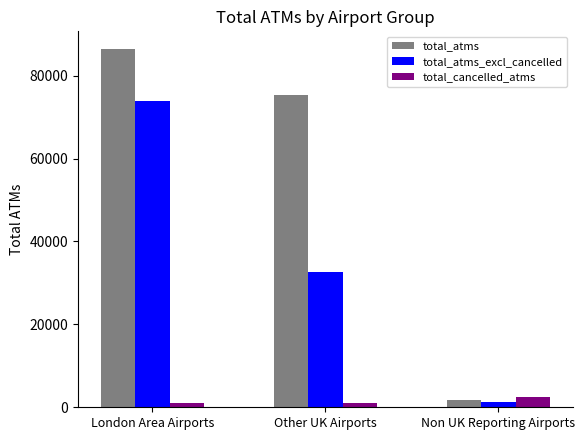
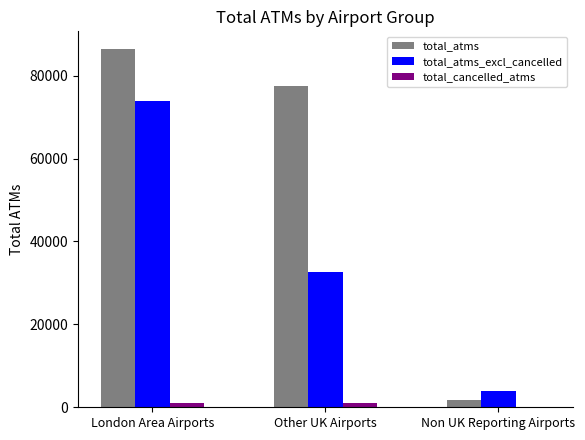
total_atms, Other UK Airports: 75000 -> 77000
total_atms_excl_cancelled, Non UK Reporting Airports: 1000 -> 4000
total_cancelled_atms, Non UK Reporting Airports: 2000 -> 0
